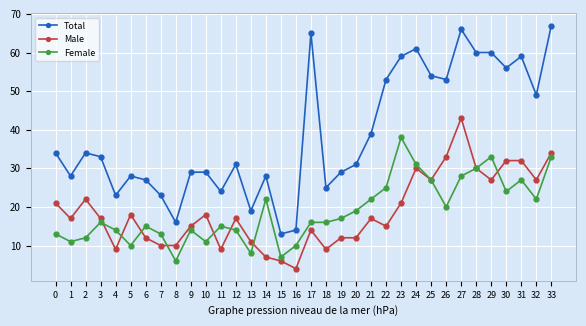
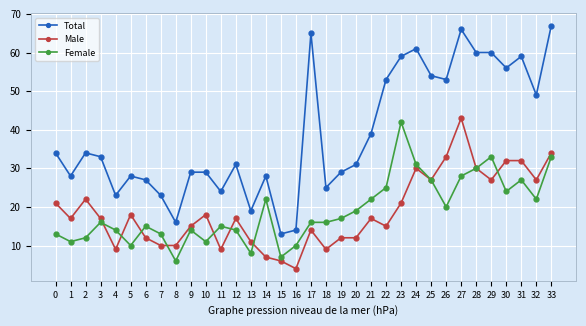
Female, 23: 38 -> 42
